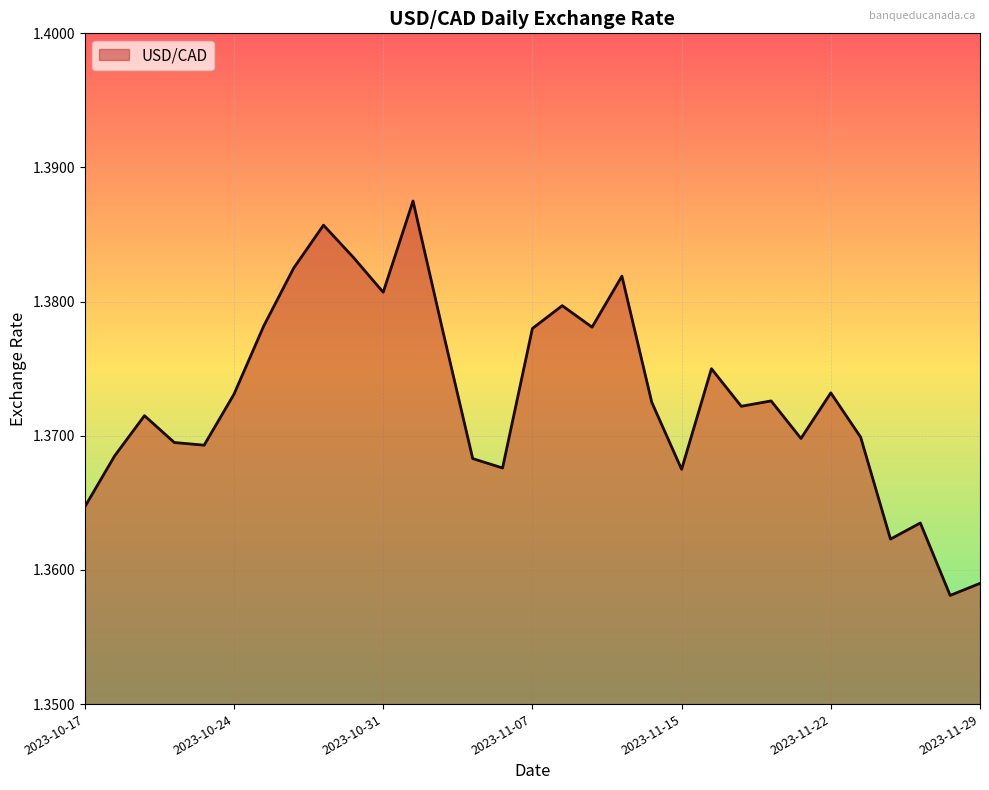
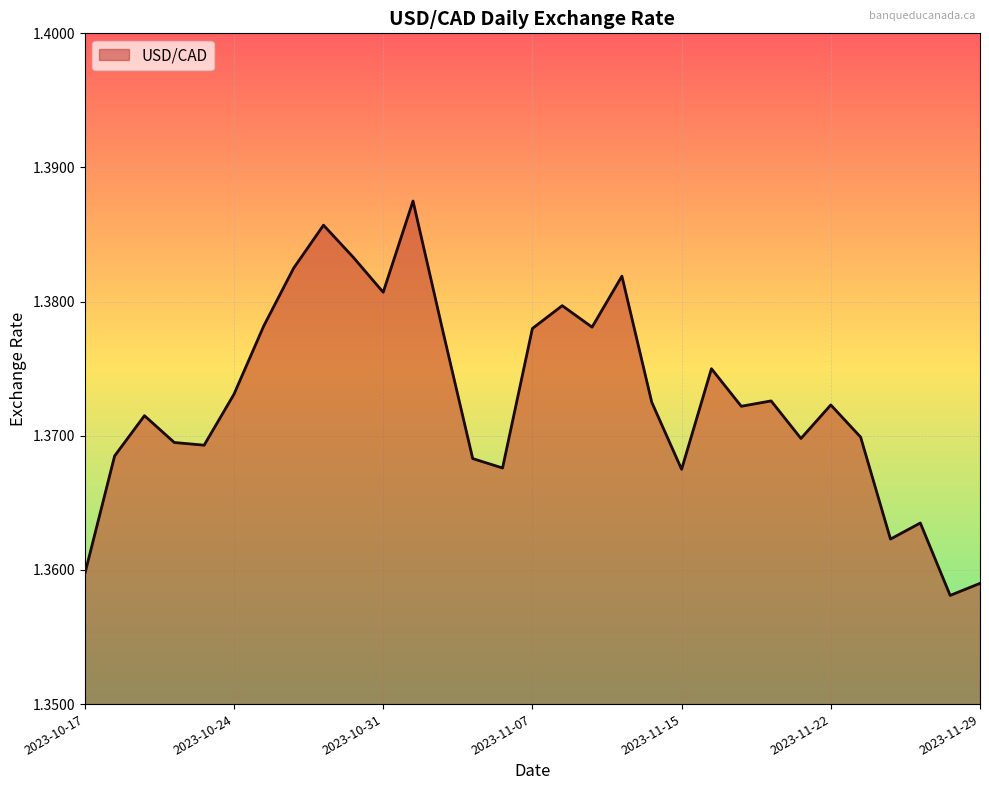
2023-10-17: 1.3647 -> 1.3597
2023-11-22: 1.3732 -> 1.3723
